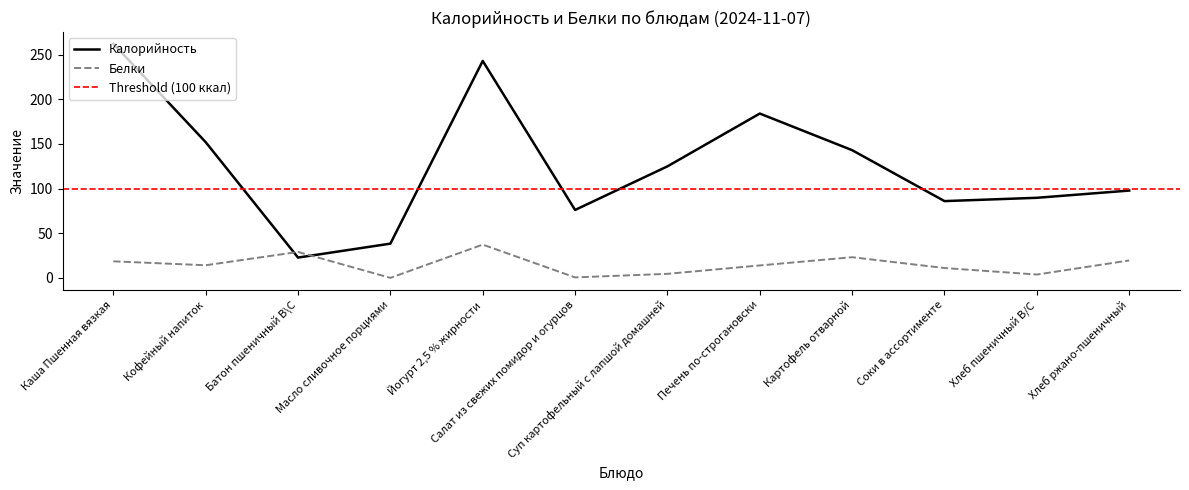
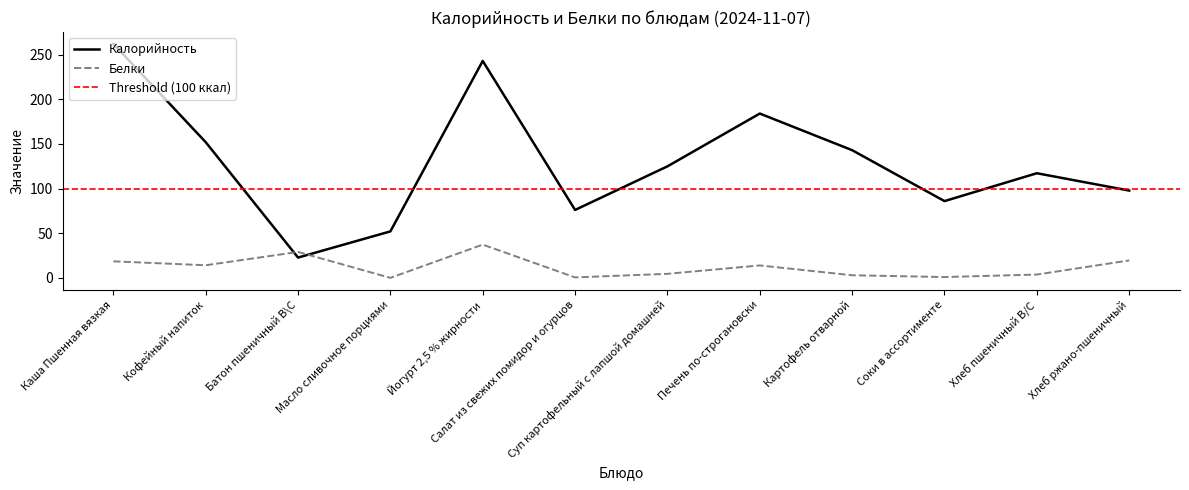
Калорийность, Масло сливочное порциями: 40 -> 50
Белки, Картофель отварной: 20 -> 0
Белки, Соки в ассортименте: 10 -> 0
Калорийность, Хлеб пшеничный В/С: 90 -> 120
